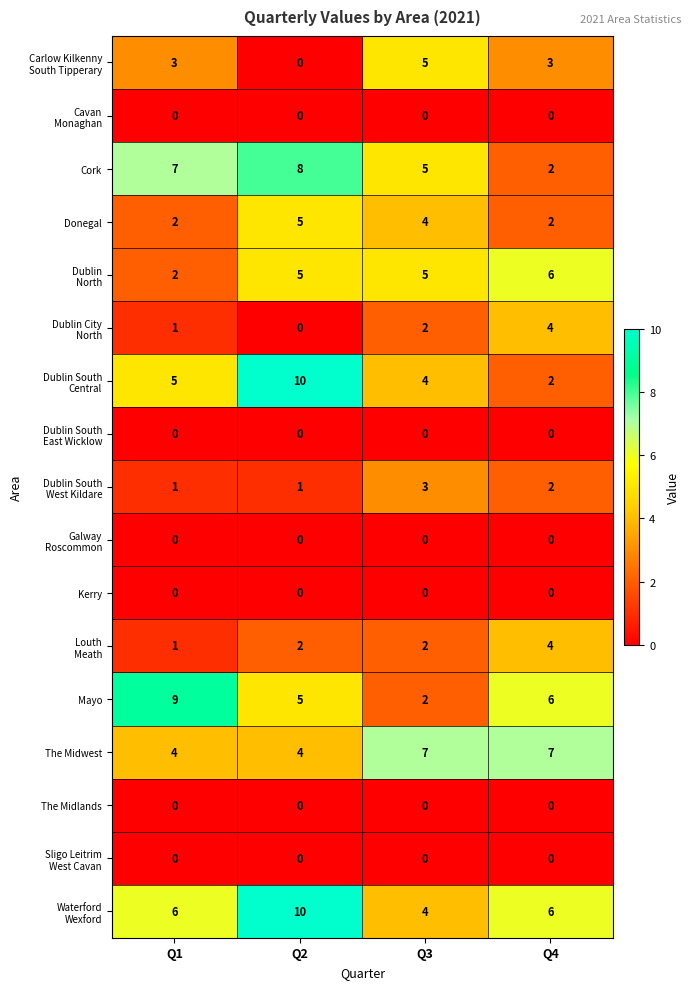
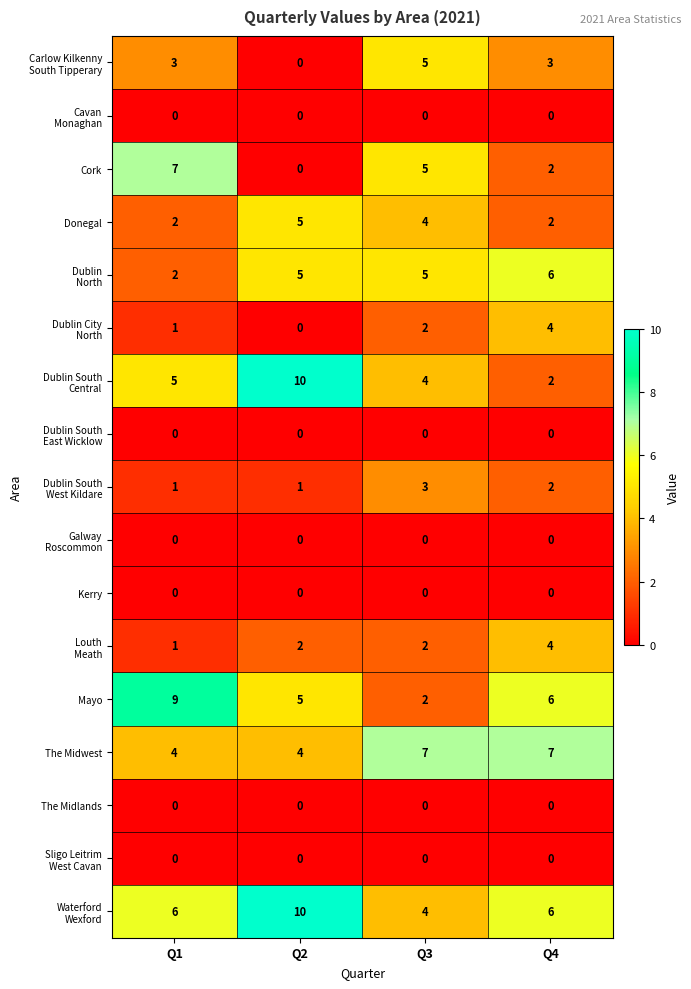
Cork, Q2: 8 -> 0
